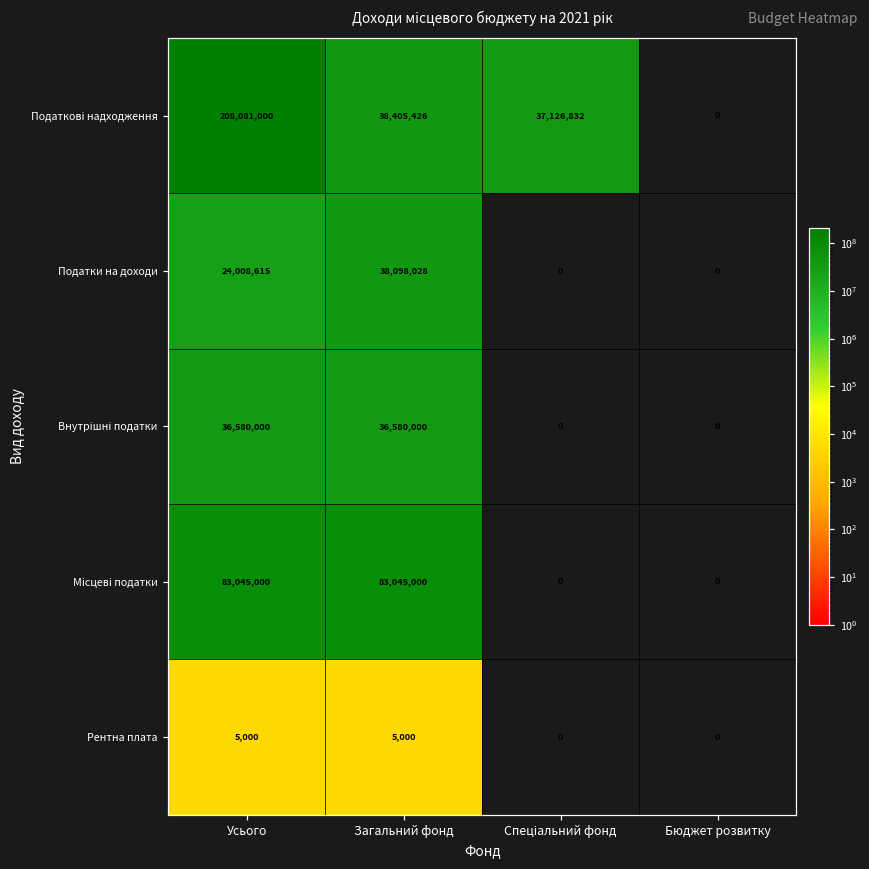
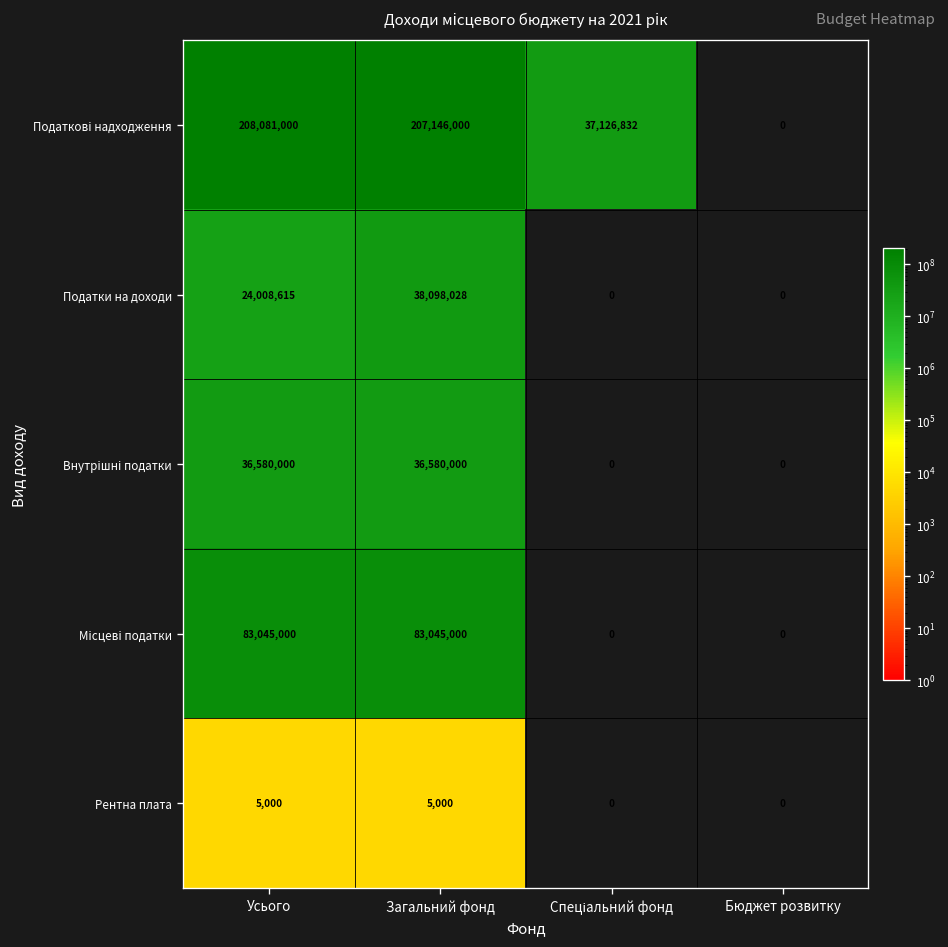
Податкові надходження, Загальний фонд: 38,405,426 -> 207,146,000
